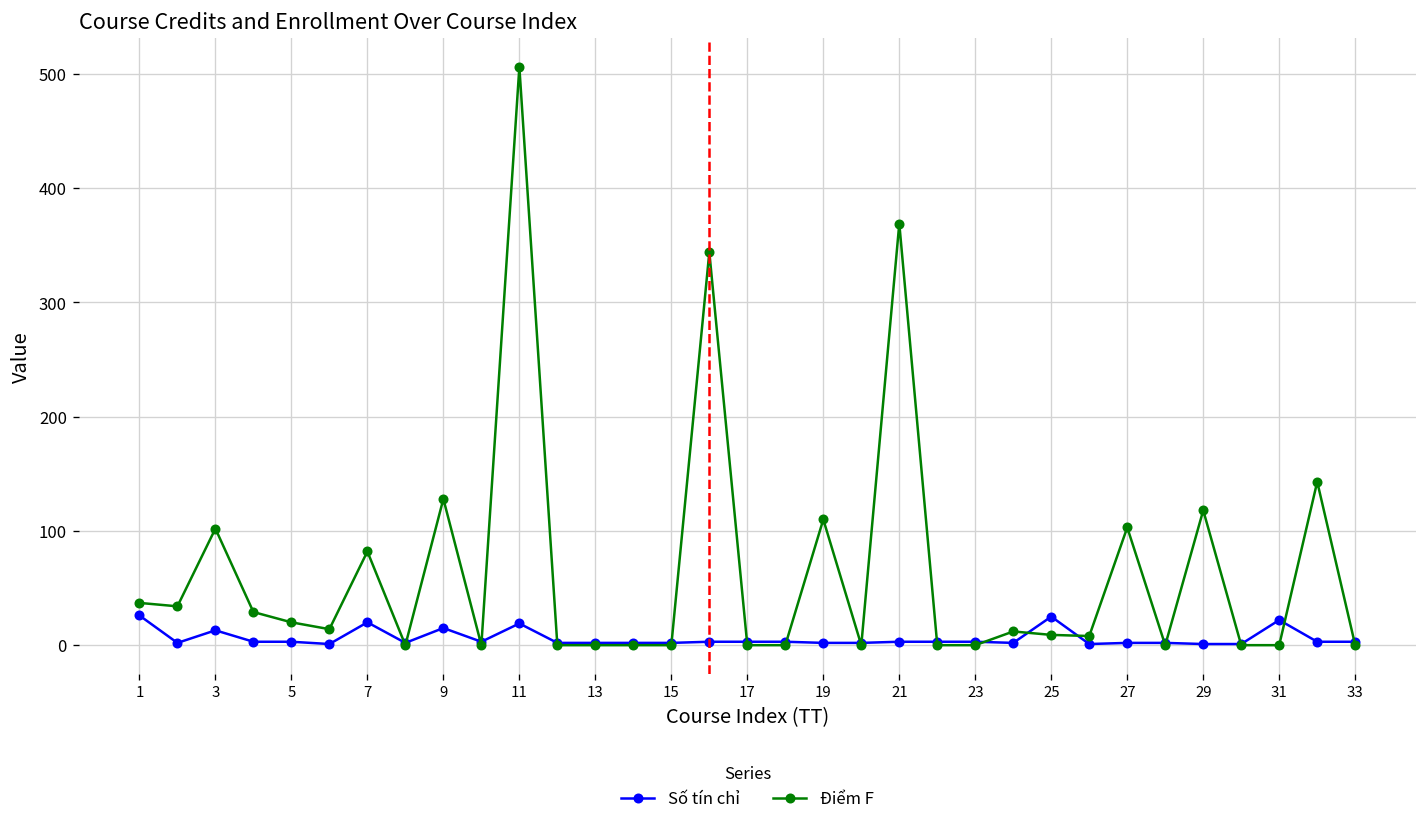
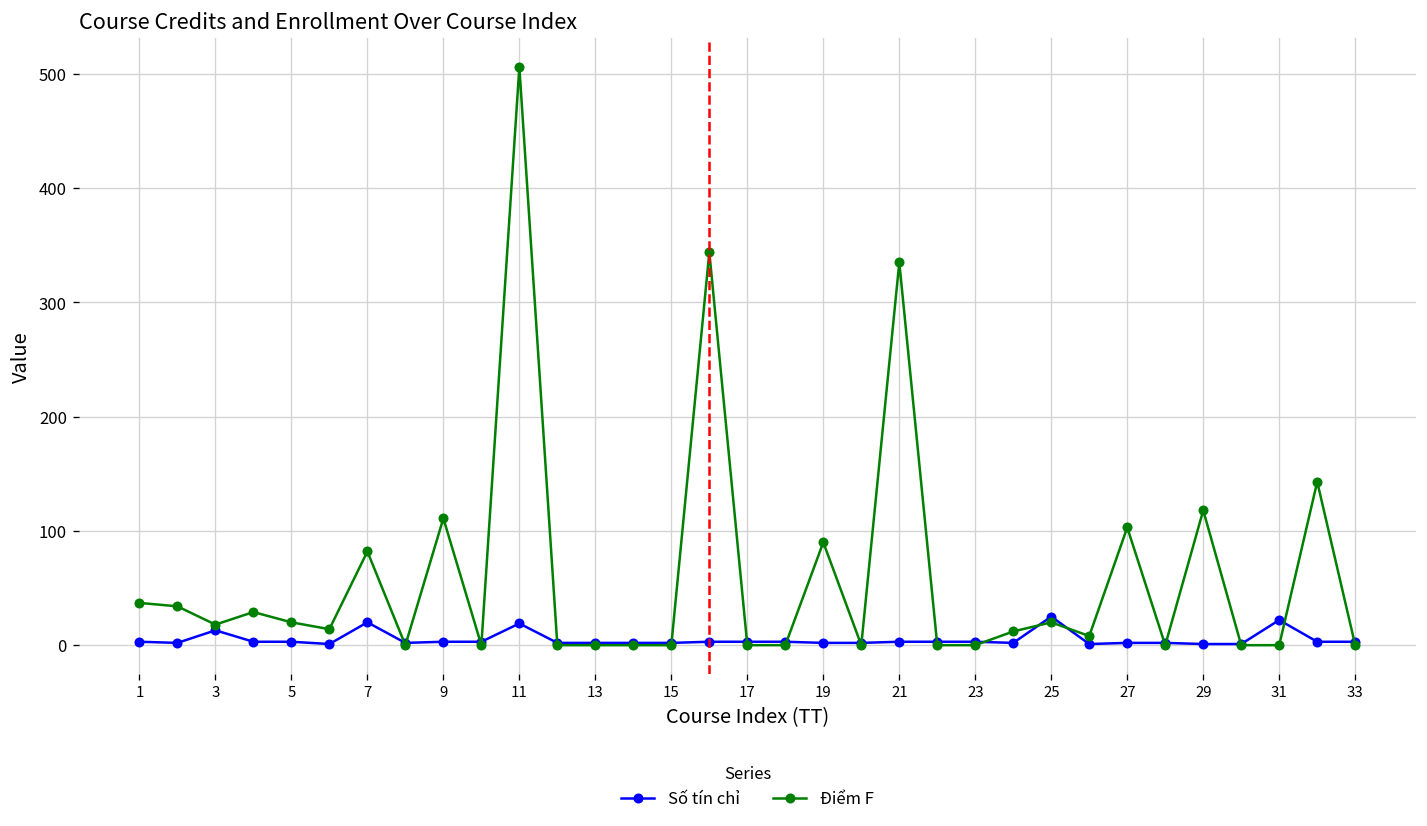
Số tín chỉ, 1: 30 -> 0
Điểm F, 3: 100 -> 20
Số tín chỉ, 9: 20 -> 0
Điểm F, 9: 130 -> 110
Điểm F, 19: 110 -> 90
Điểm F, 21: 370 -> 340
Điểm F, 25: 10 -> 20
